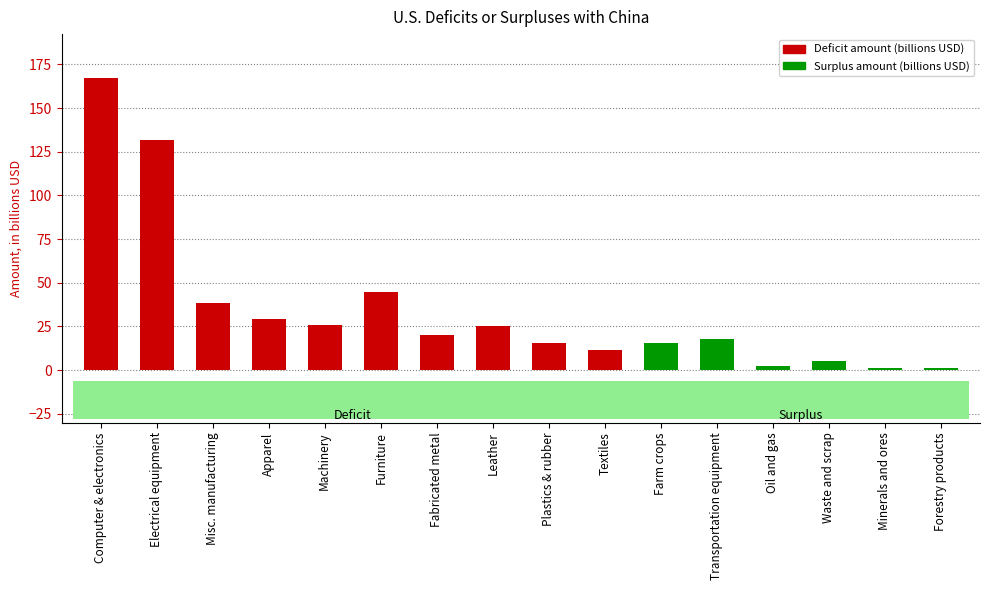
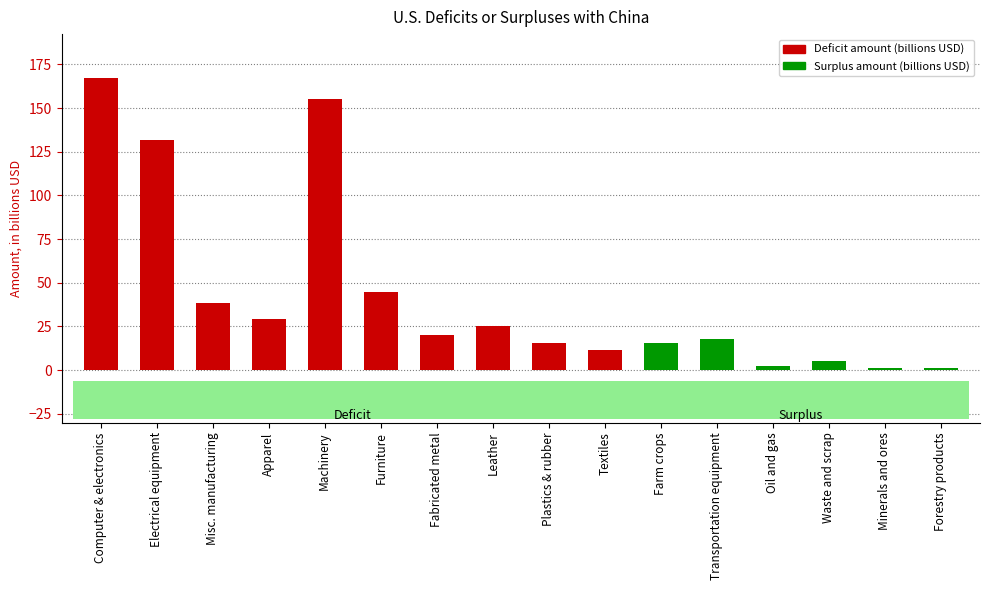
Machinery: 26 -> 155
